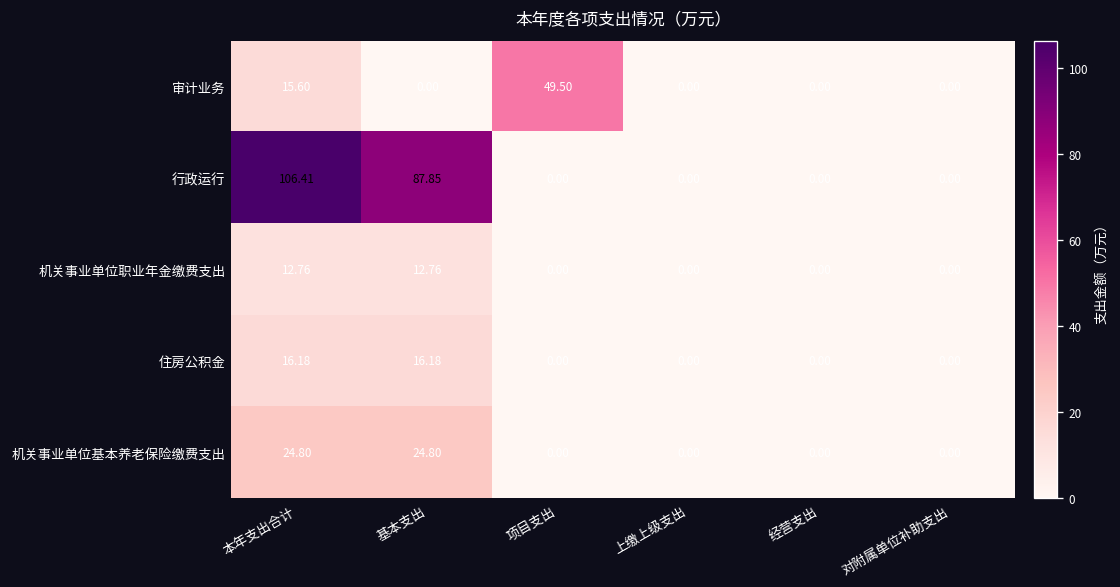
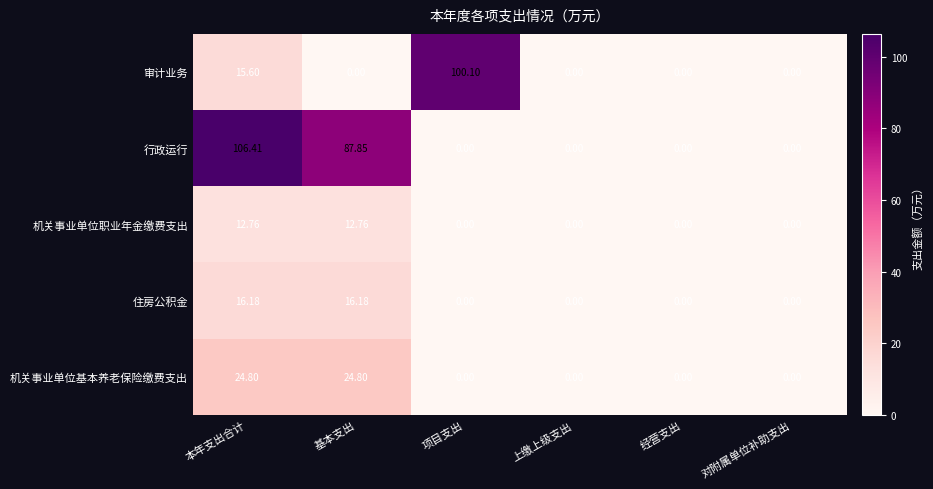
审计业务, 项目支出: 49.50 -> 100.10
